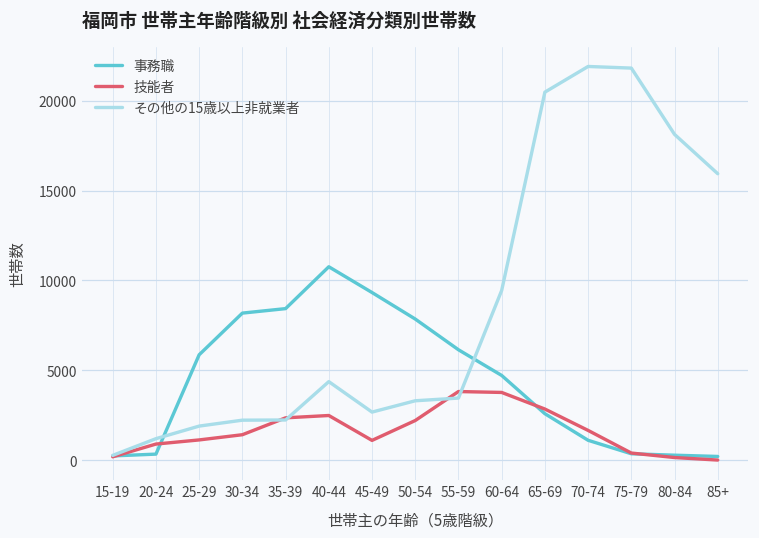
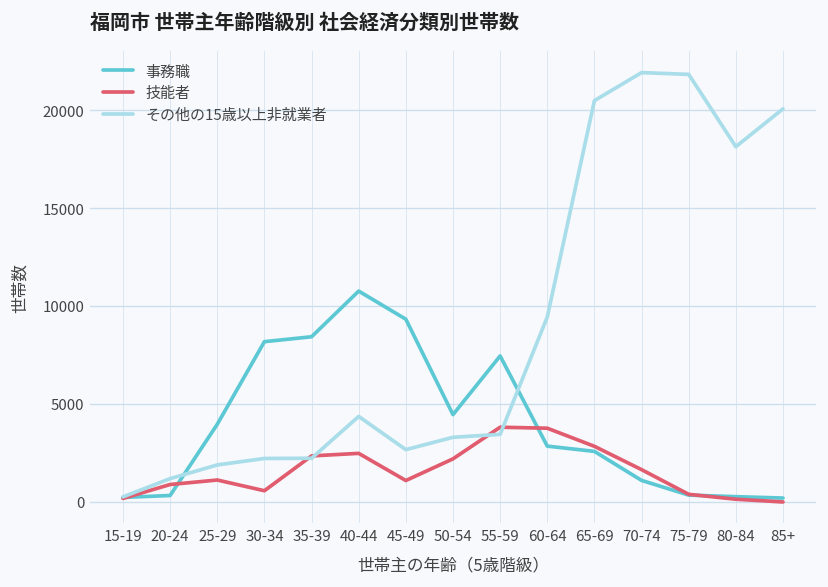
事務職, 25-29: 5900 -> 4000
技能者, 30-34: 1400 -> 600
事務職, 50-54: 7900 -> 4500
事務職, 55-59: 6100 -> 7500
事務職, 60-64: 4700 -> 2900
その他の15歳以上非就業者, 85+: 15900 -> 20100
